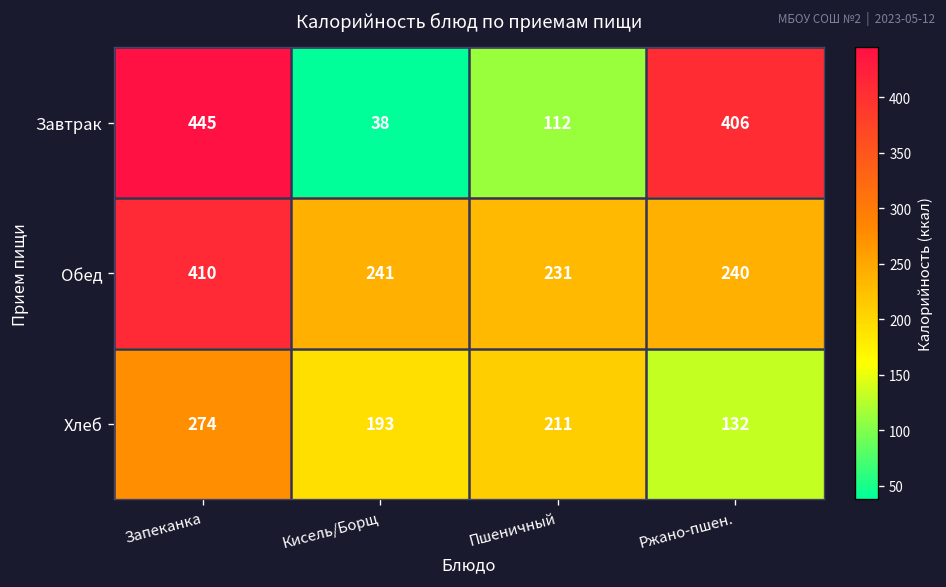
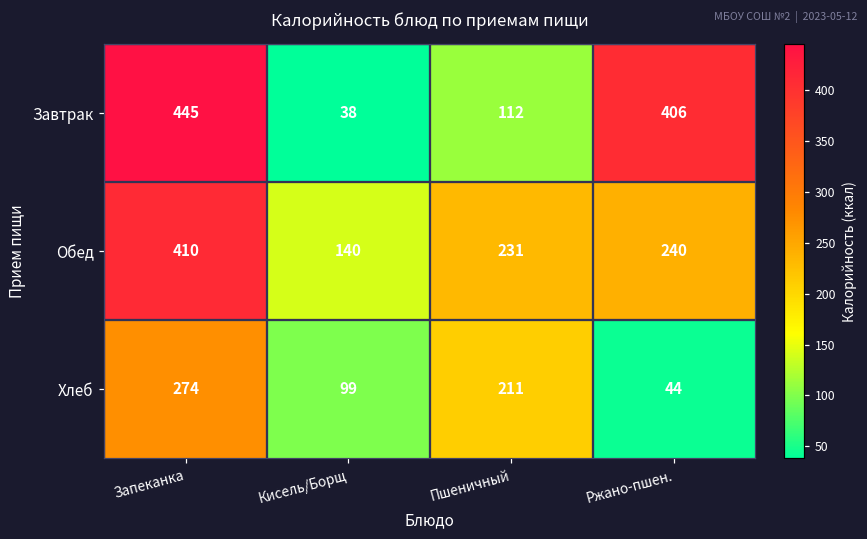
Обед, Кисель/Борщ: 241 -> 140
Хлеб, Кисель/Борщ: 193 -> 99
Хлеб, Ржано-пшен.: 132 -> 44
